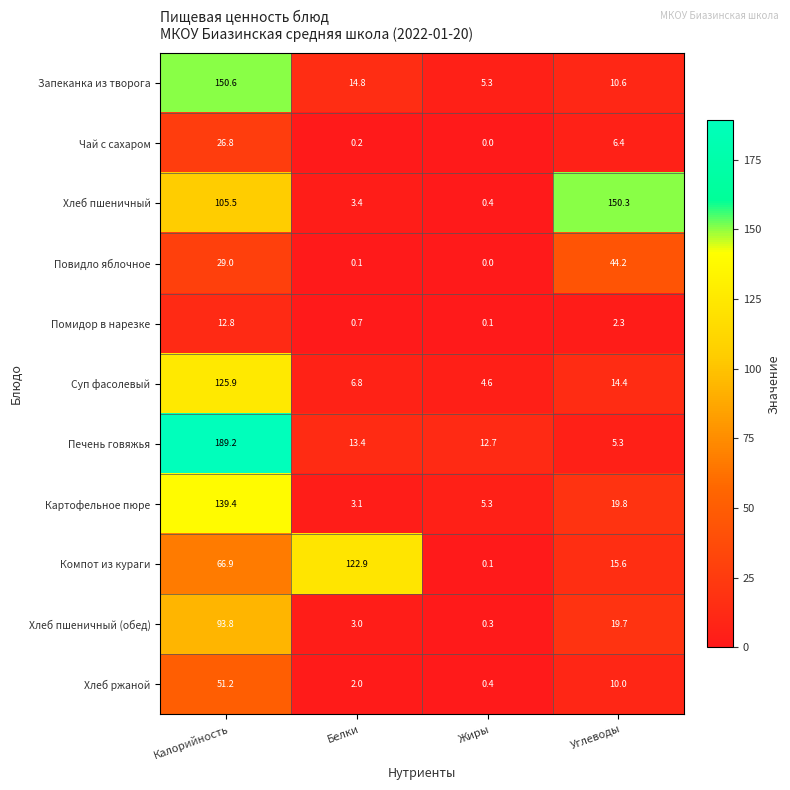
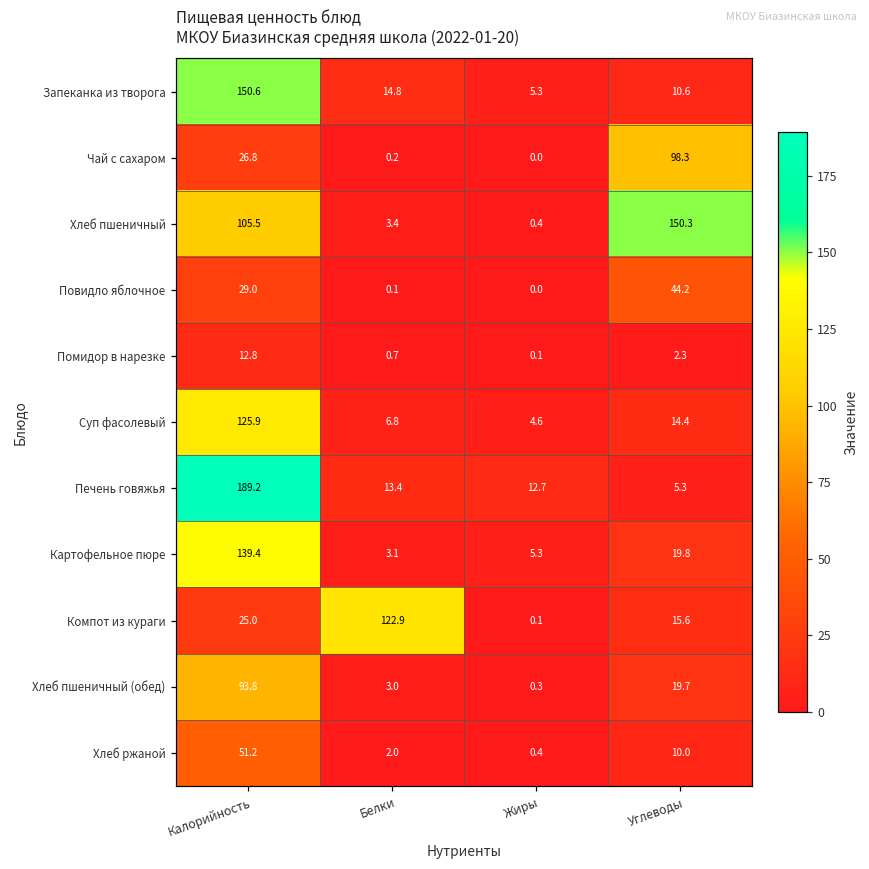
Чай с сахаром, Углеводы: 6.4 -> 98.3
Компот из кураги, Калорийность: 66.9 -> 25.0
